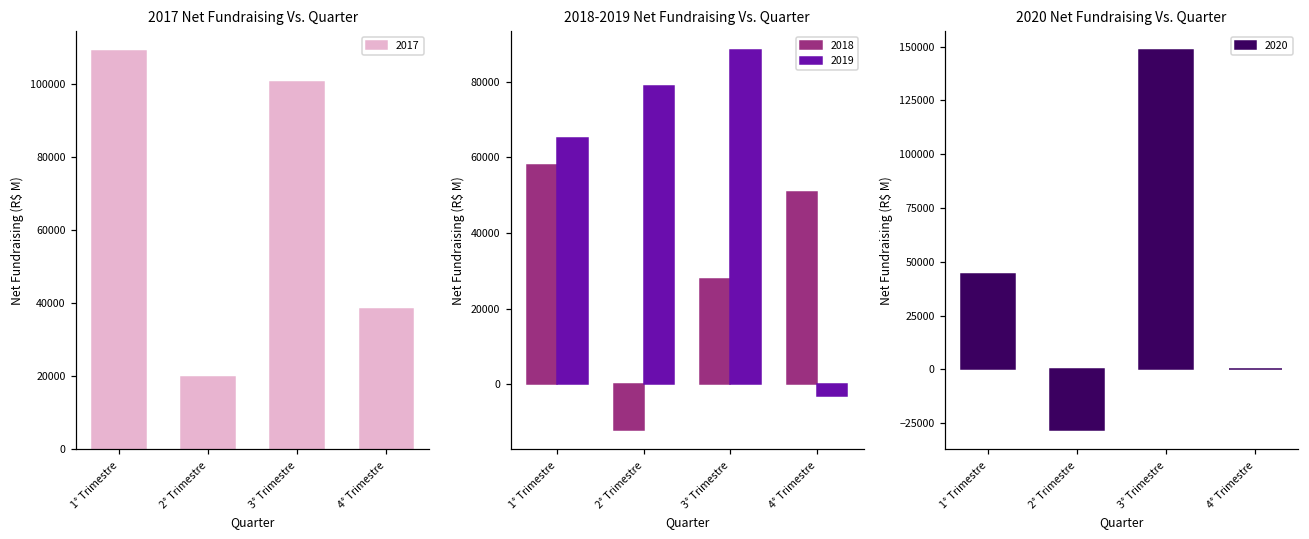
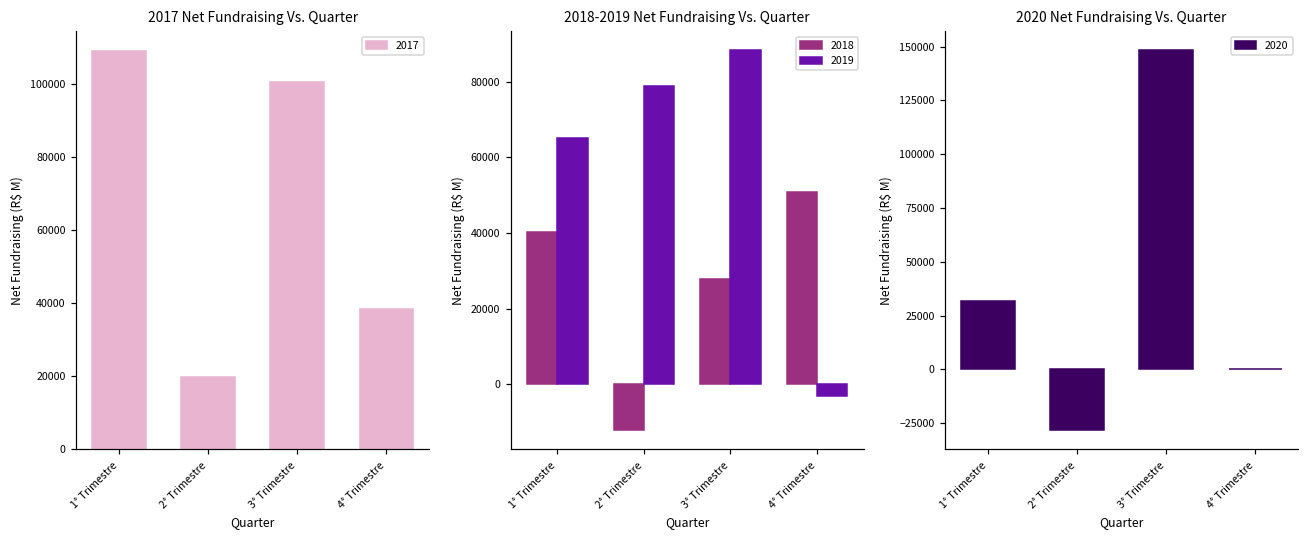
2018-2019 Net Fundraising Vs. Quarter, 2018, 1° Trimestre: 58000 -> 40000
2020 Net Fundraising Vs. Quarter, 1° Trimestre: 44000 -> 32000
